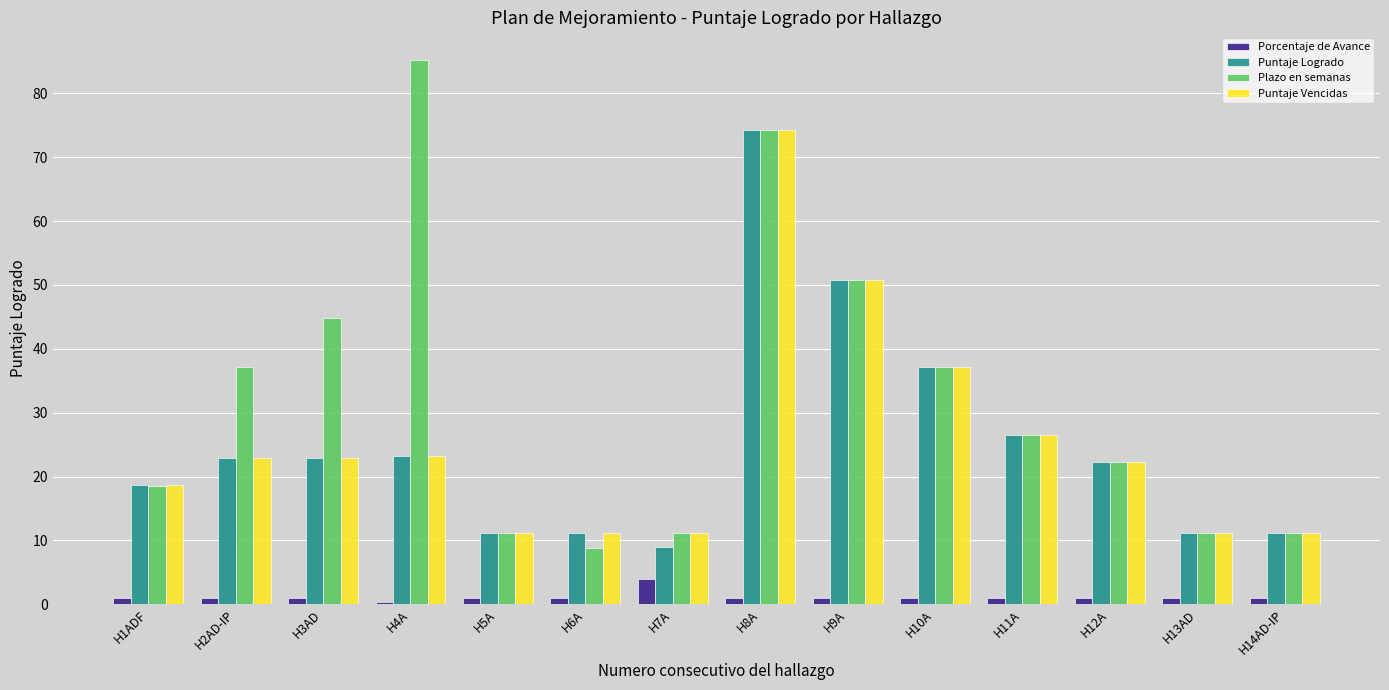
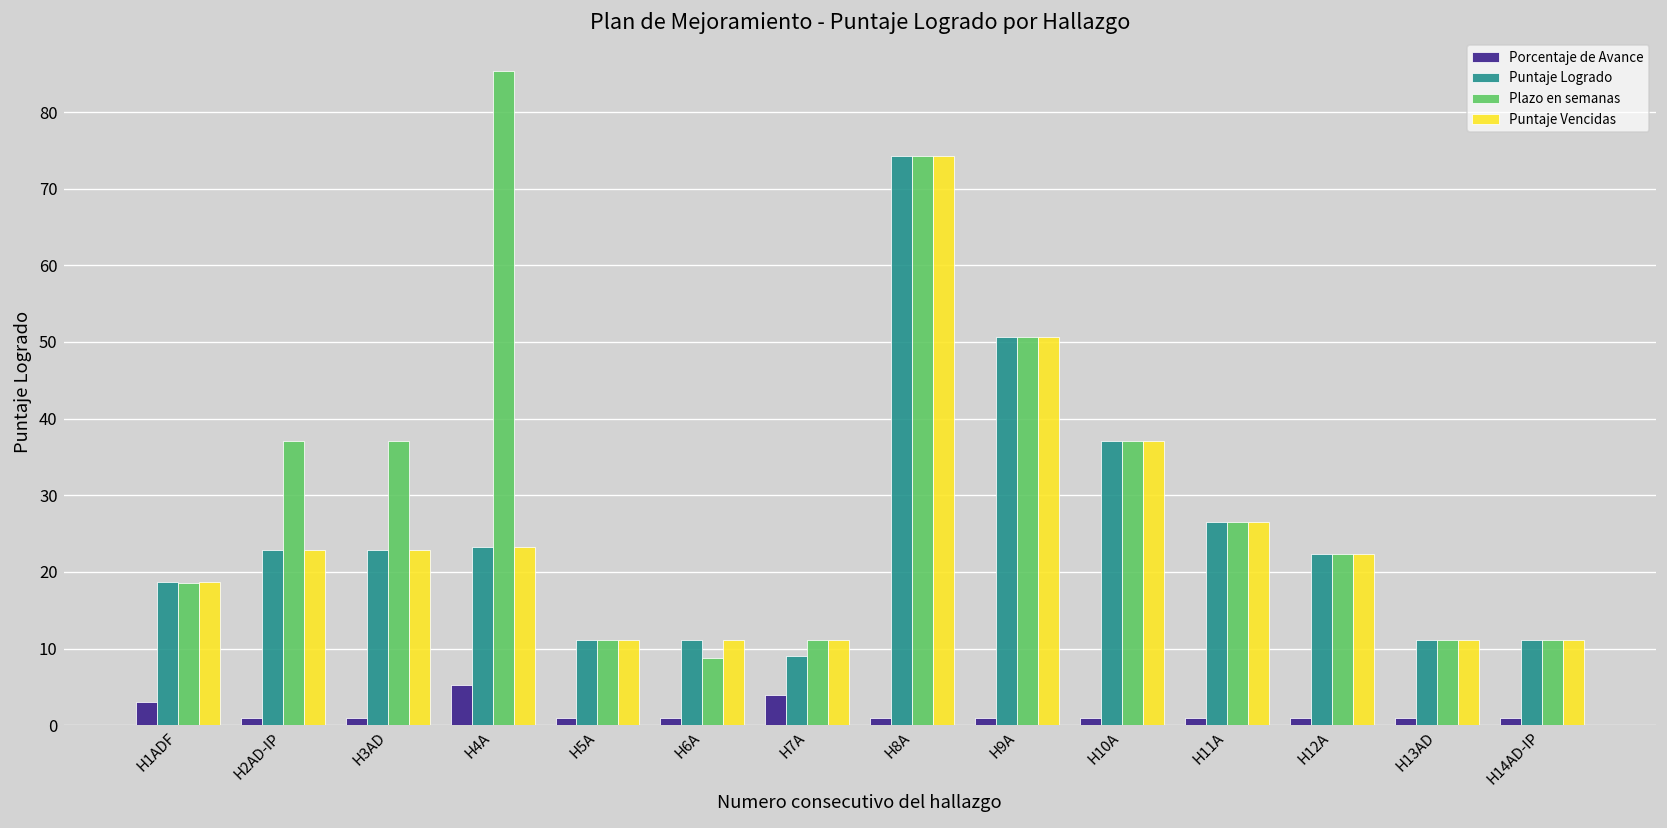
Porcentaje de Avance, H1ADF: 1 -> 3
Plazo en semanas, H3AD: 45 -> 37
Porcentaje de Avance, H4A: 0 -> 5
